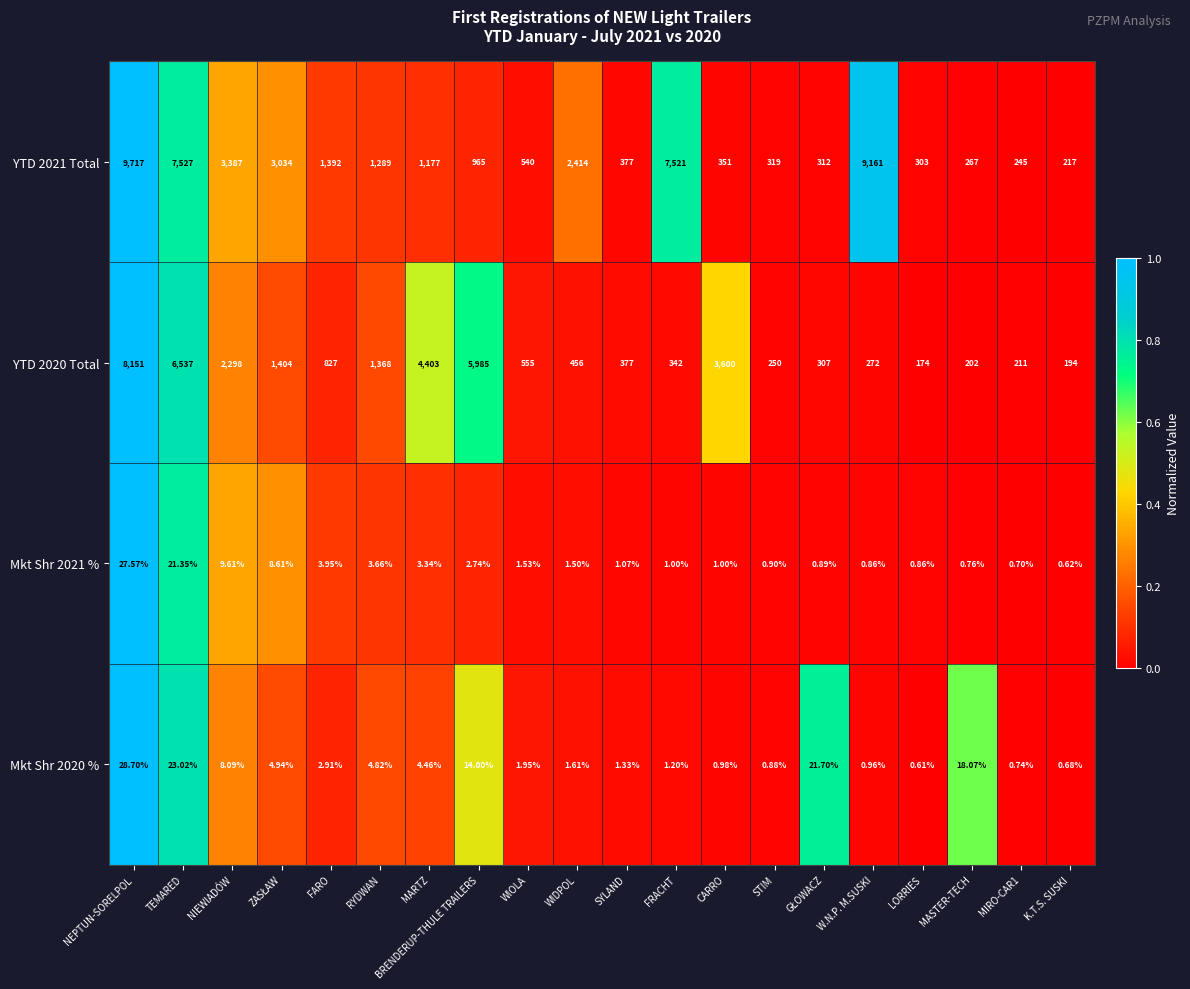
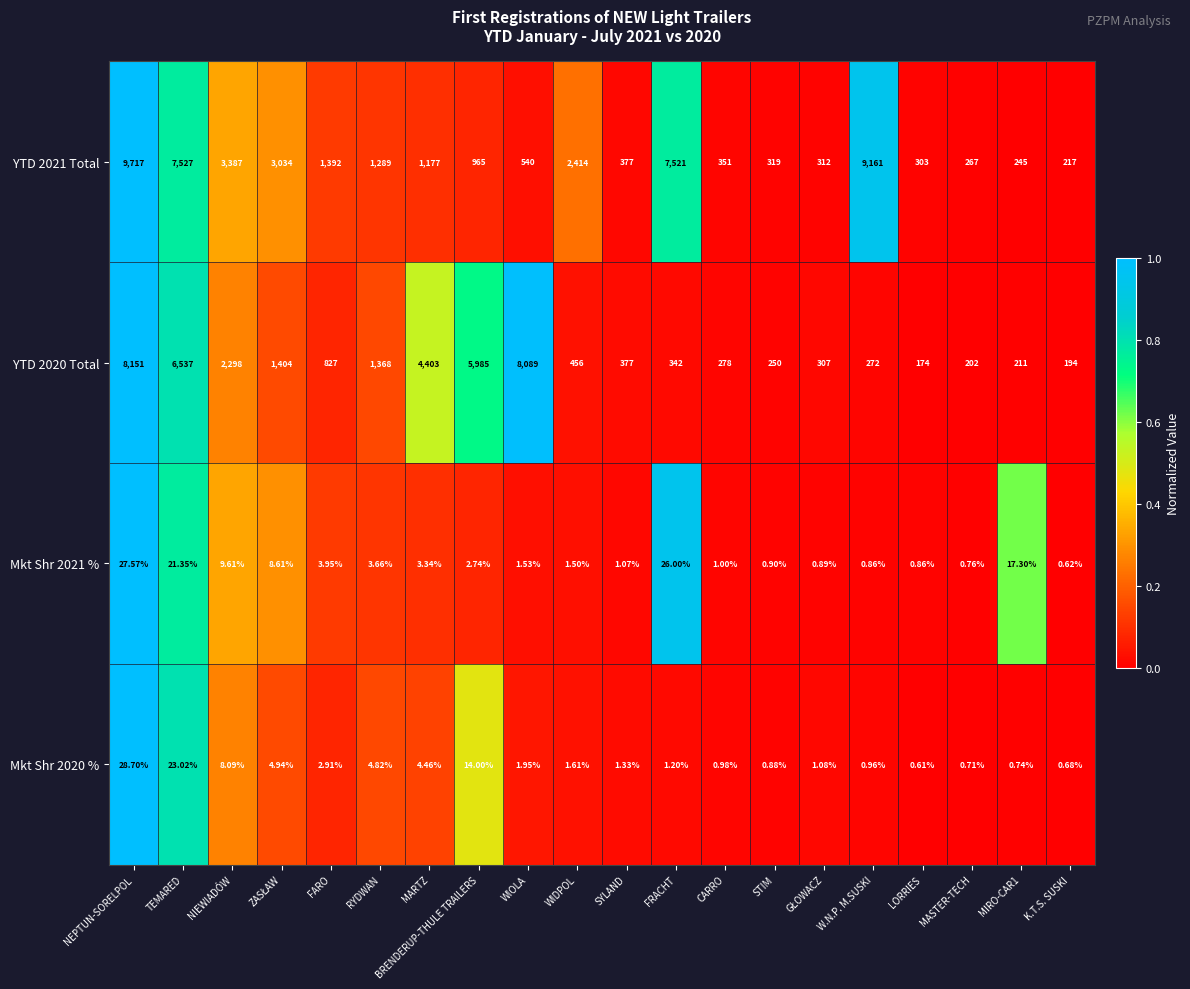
YTD 2020 Total, WIOLA: 555 -> 8,089
YTD 2020 Total, CARRO: 3,600 -> 278
Mkt Shr 2021 %, FRACHT: 1.00% -> 26.00%
Mkt Shr 2021 %, MIRO-CAR1: 0.70% -> 17.30%
Mkt Shr 2020 %, GŁOWACZ: 21.70% -> 1.08%
Mkt Shr 2020 %, MASTER-TECH: 18.07% -> 0.71%
